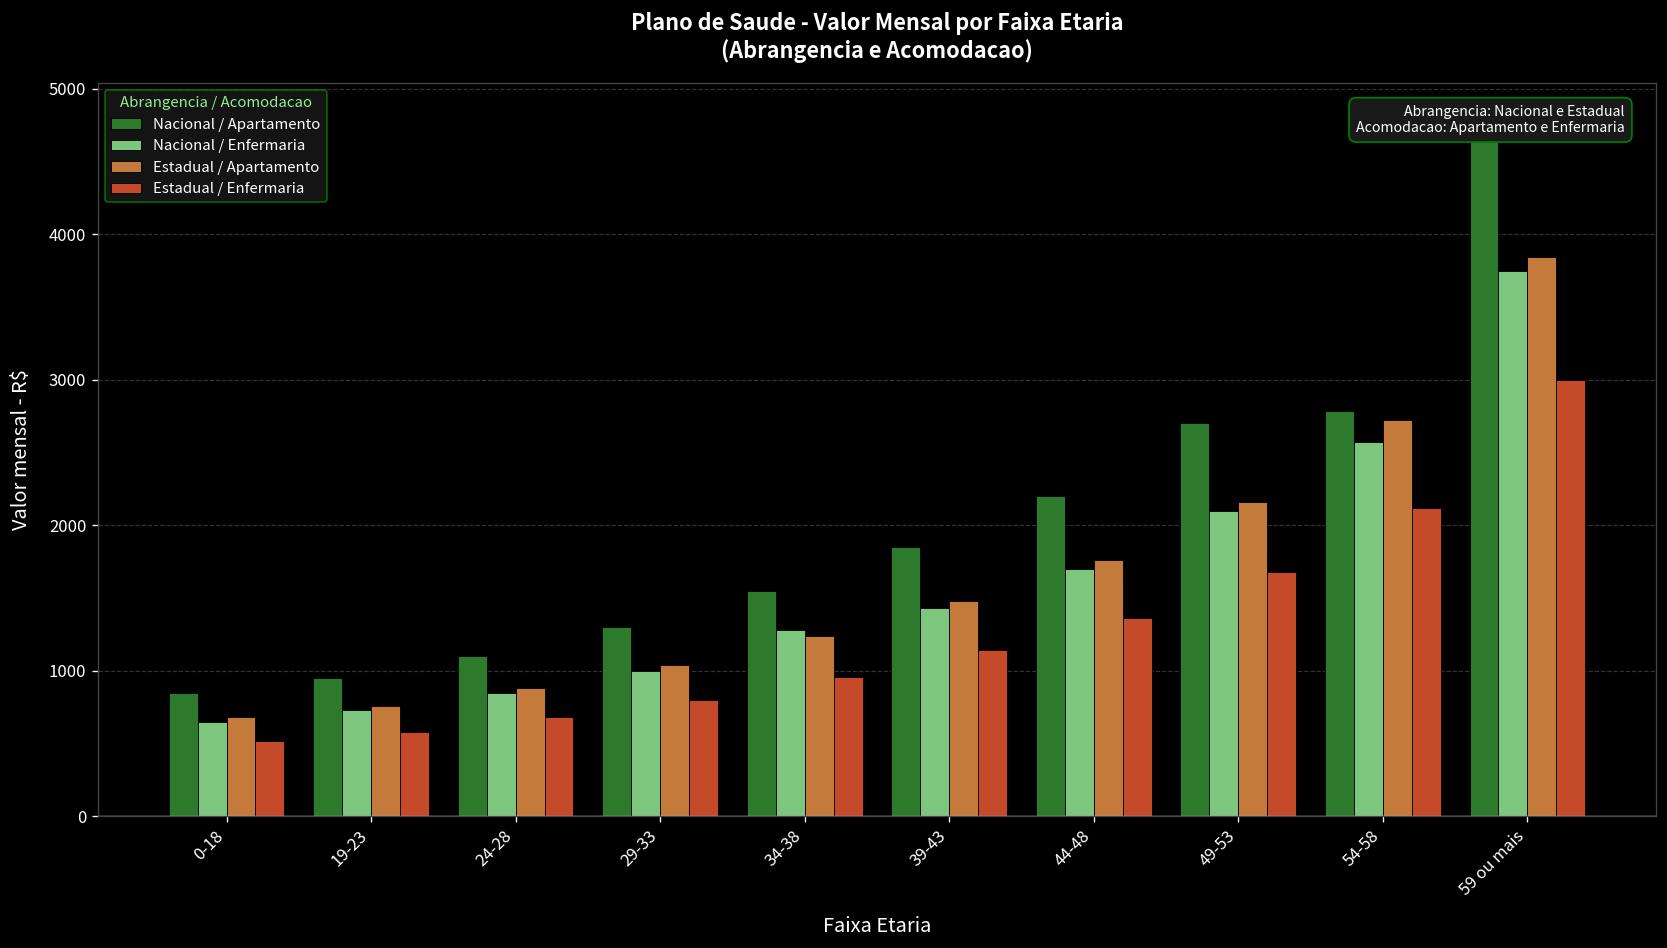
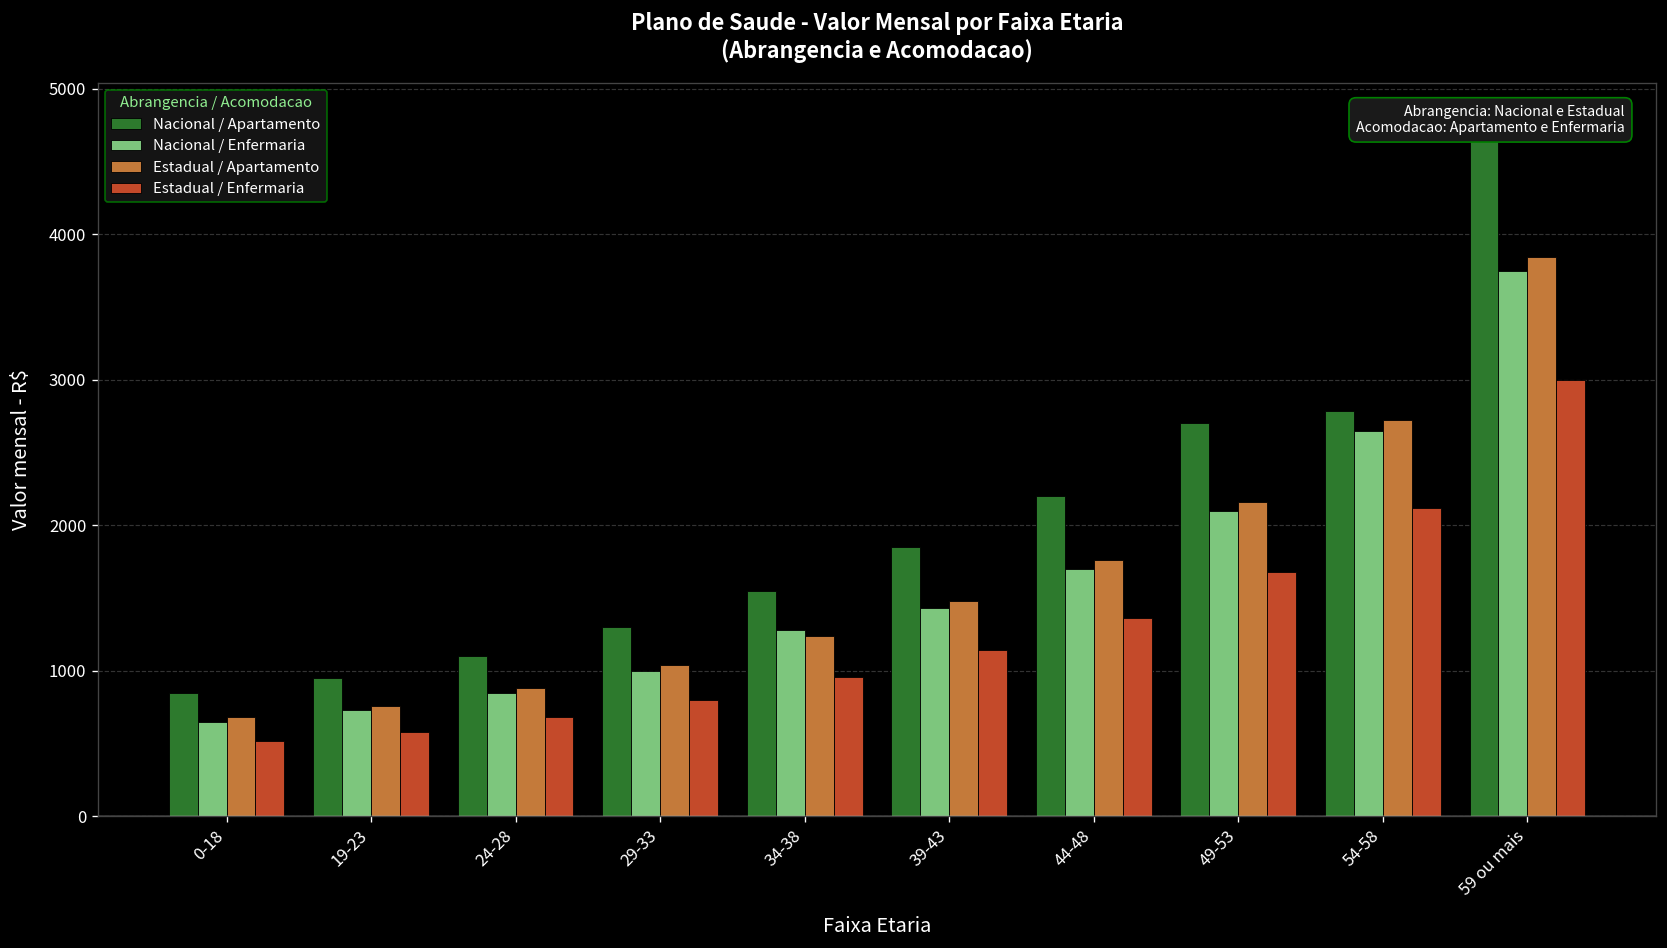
Nacional / Enfermaria, 54-58: 2570 -> 2650
